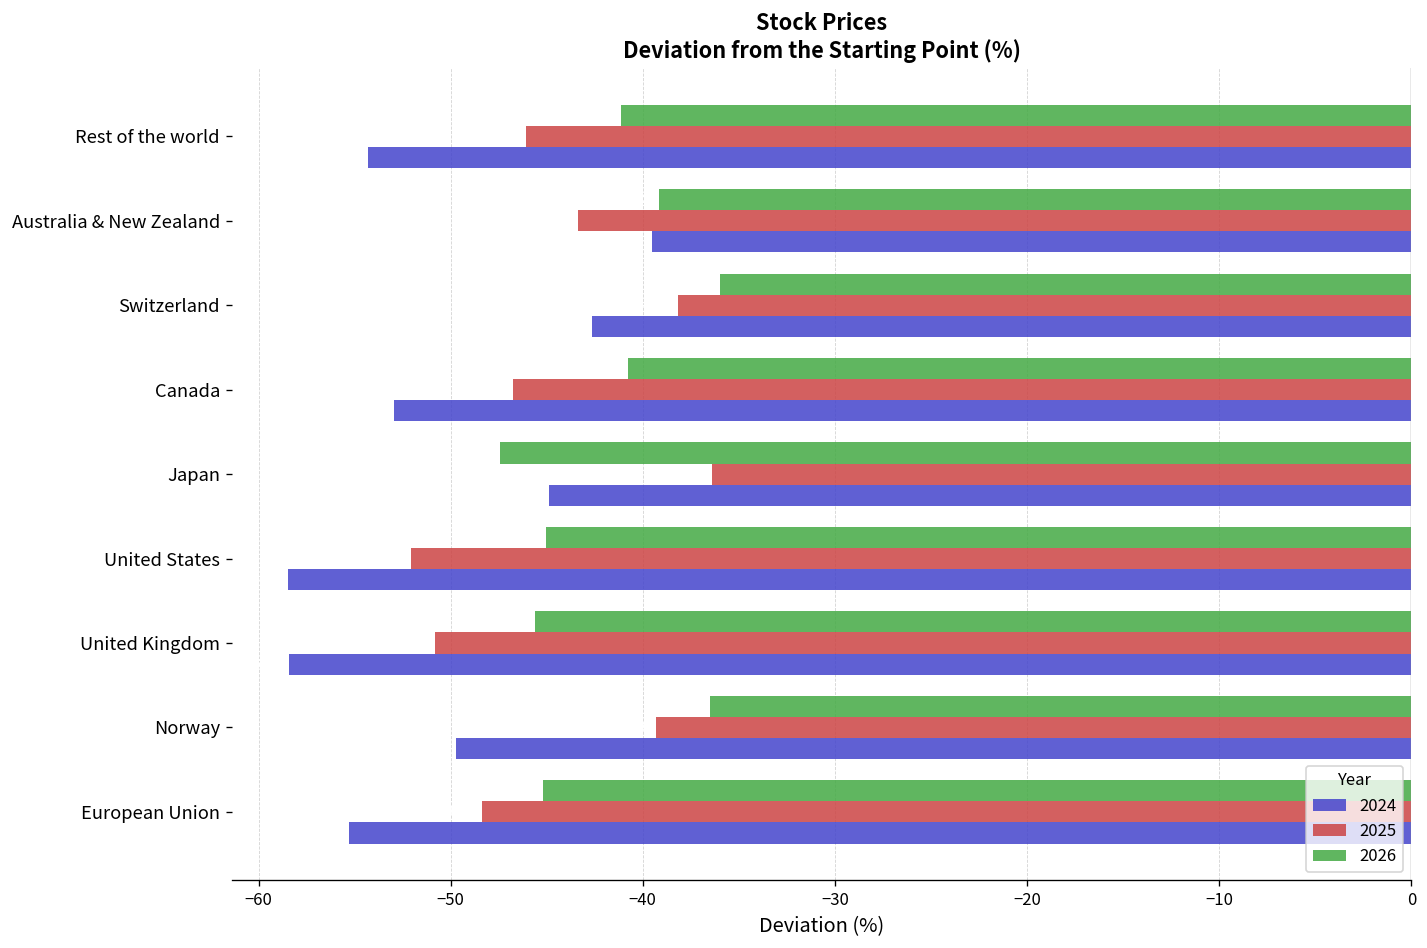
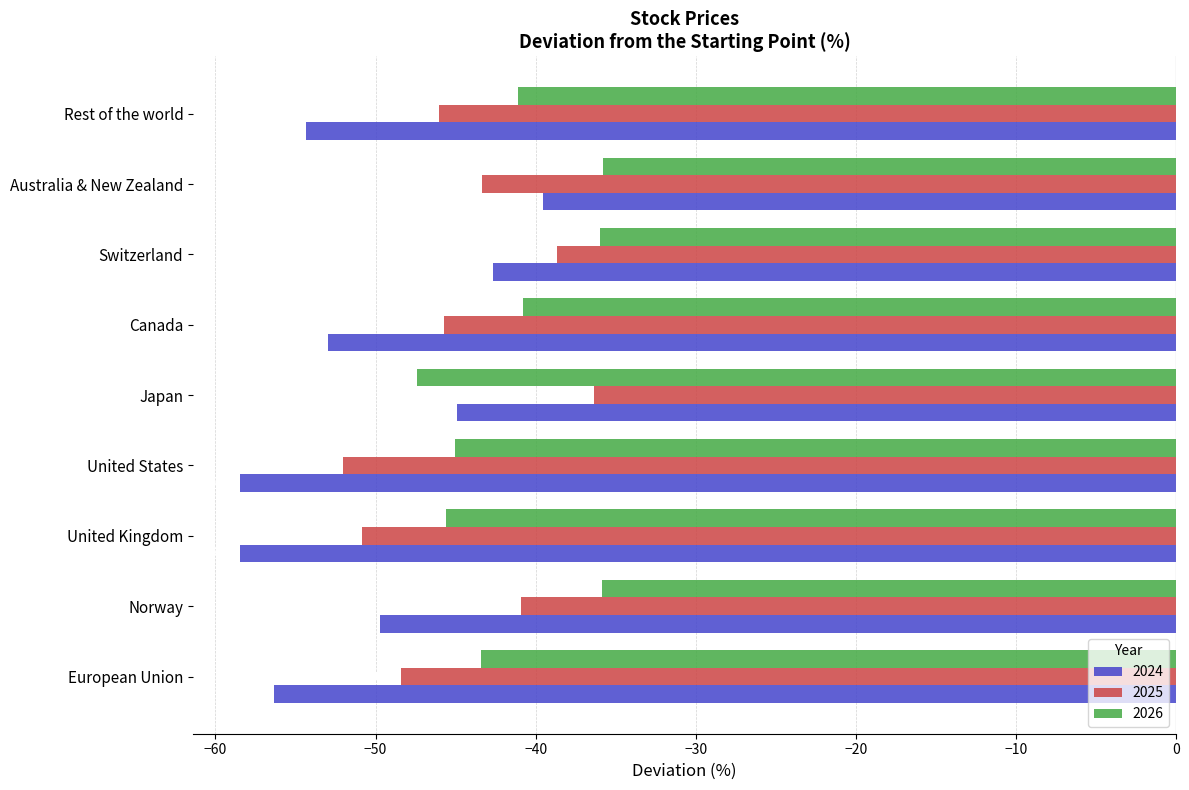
2026, Australia & New Zealand: -39.2 -> -35.8
2025, Switzerland: -38.1 -> -38.7
2025, Canada: -46.8 -> -45.7
2026, Norway: -36.5 -> -35.9
2025, Norway: -39.3 -> -40.9
2026, European Union: -45.2 -> -43.4
2024, European Union: -55.3 -> -56.3
